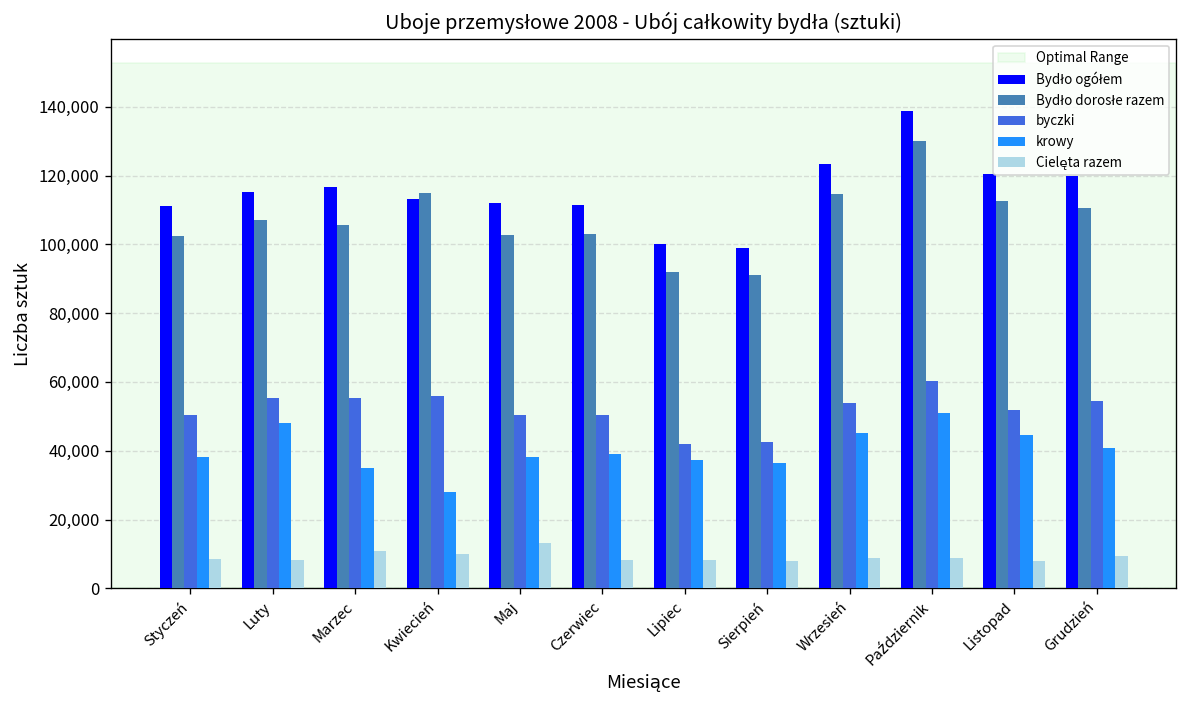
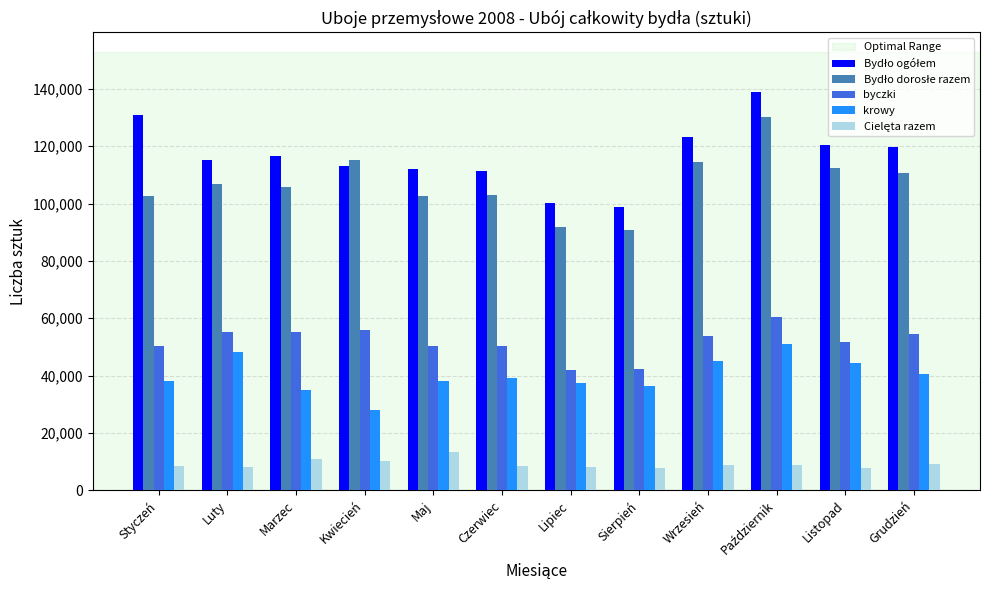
Bydło ogółem, Styczeń: 111,000 -> 131,000
